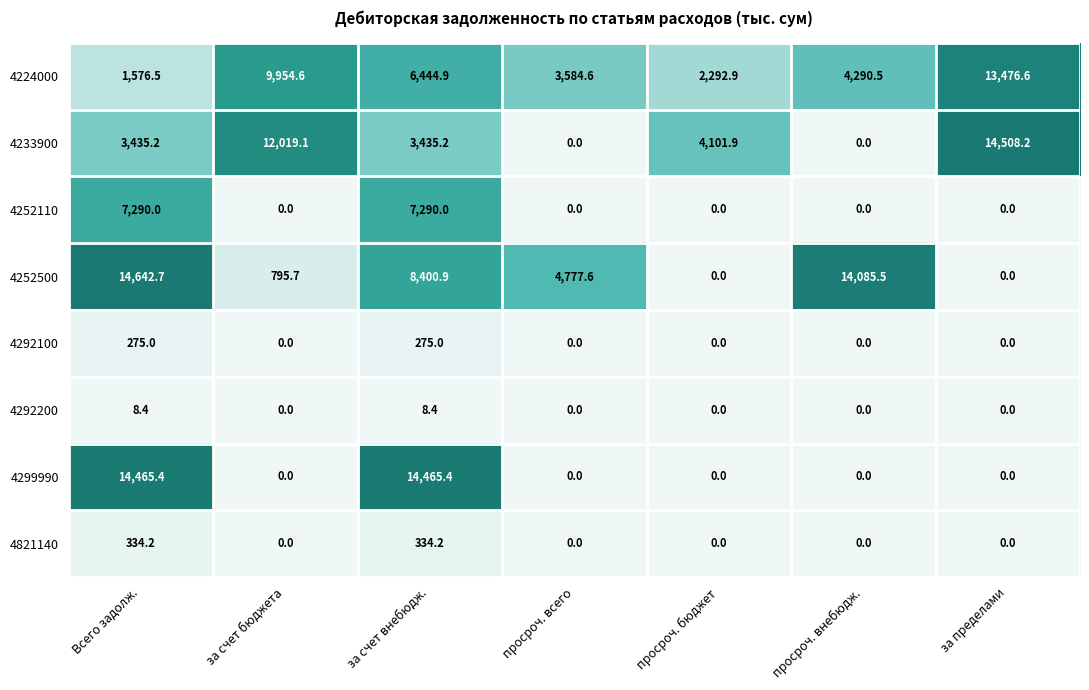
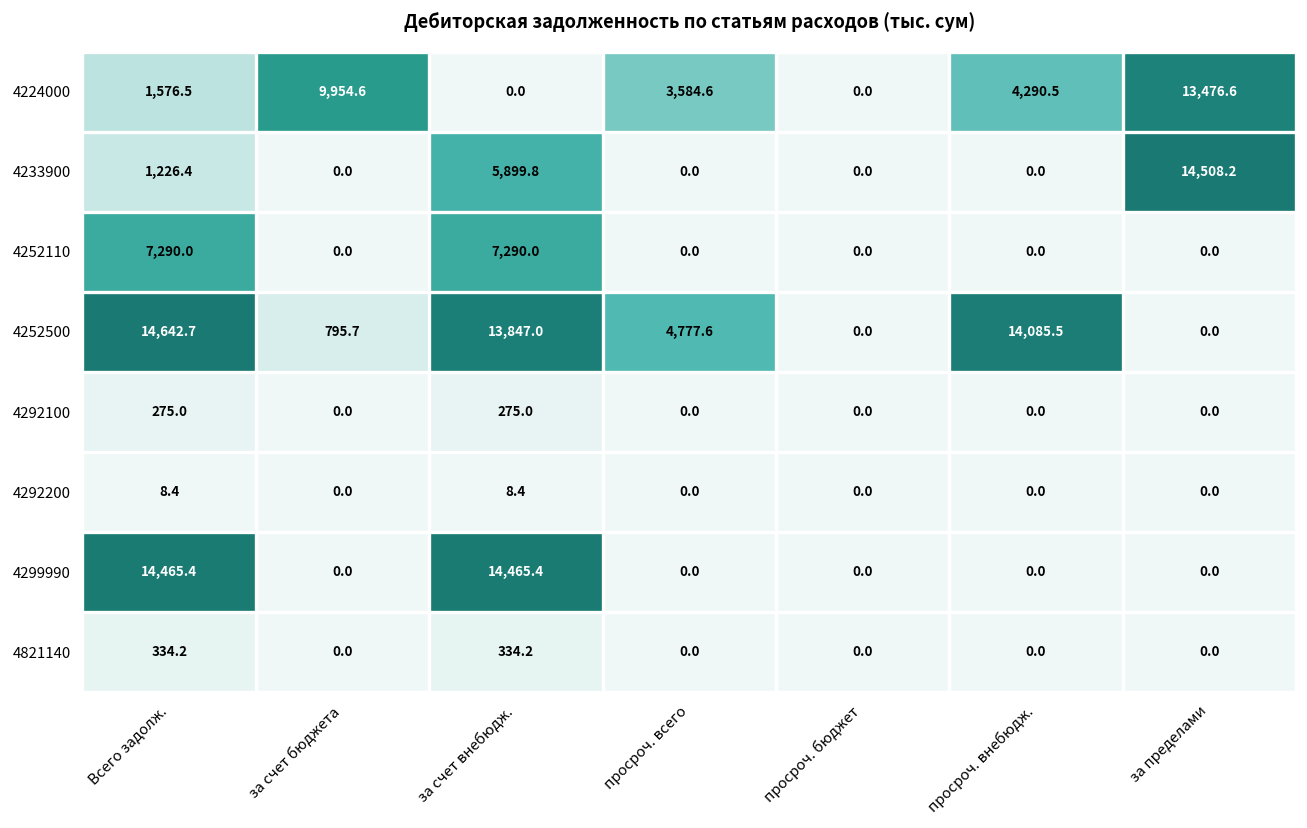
4224000, за счет внебюдж.: 6,444.9 -> 0.0
4224000, просроч. бюджет: 2,292.9 -> 0.0
4233900, Всего задолж.: 3,435.2 -> 1,226.4
4233900, за счет бюджета: 12,019.1 -> 0.0
4233900, за счет внебюдж.: 3,435.2 -> 5,899.8
4233900, просроч. бюджет: 4,101.9 -> 0.0
4252500, за счет внебюдж.: 8,400.9 -> 13,847.0
